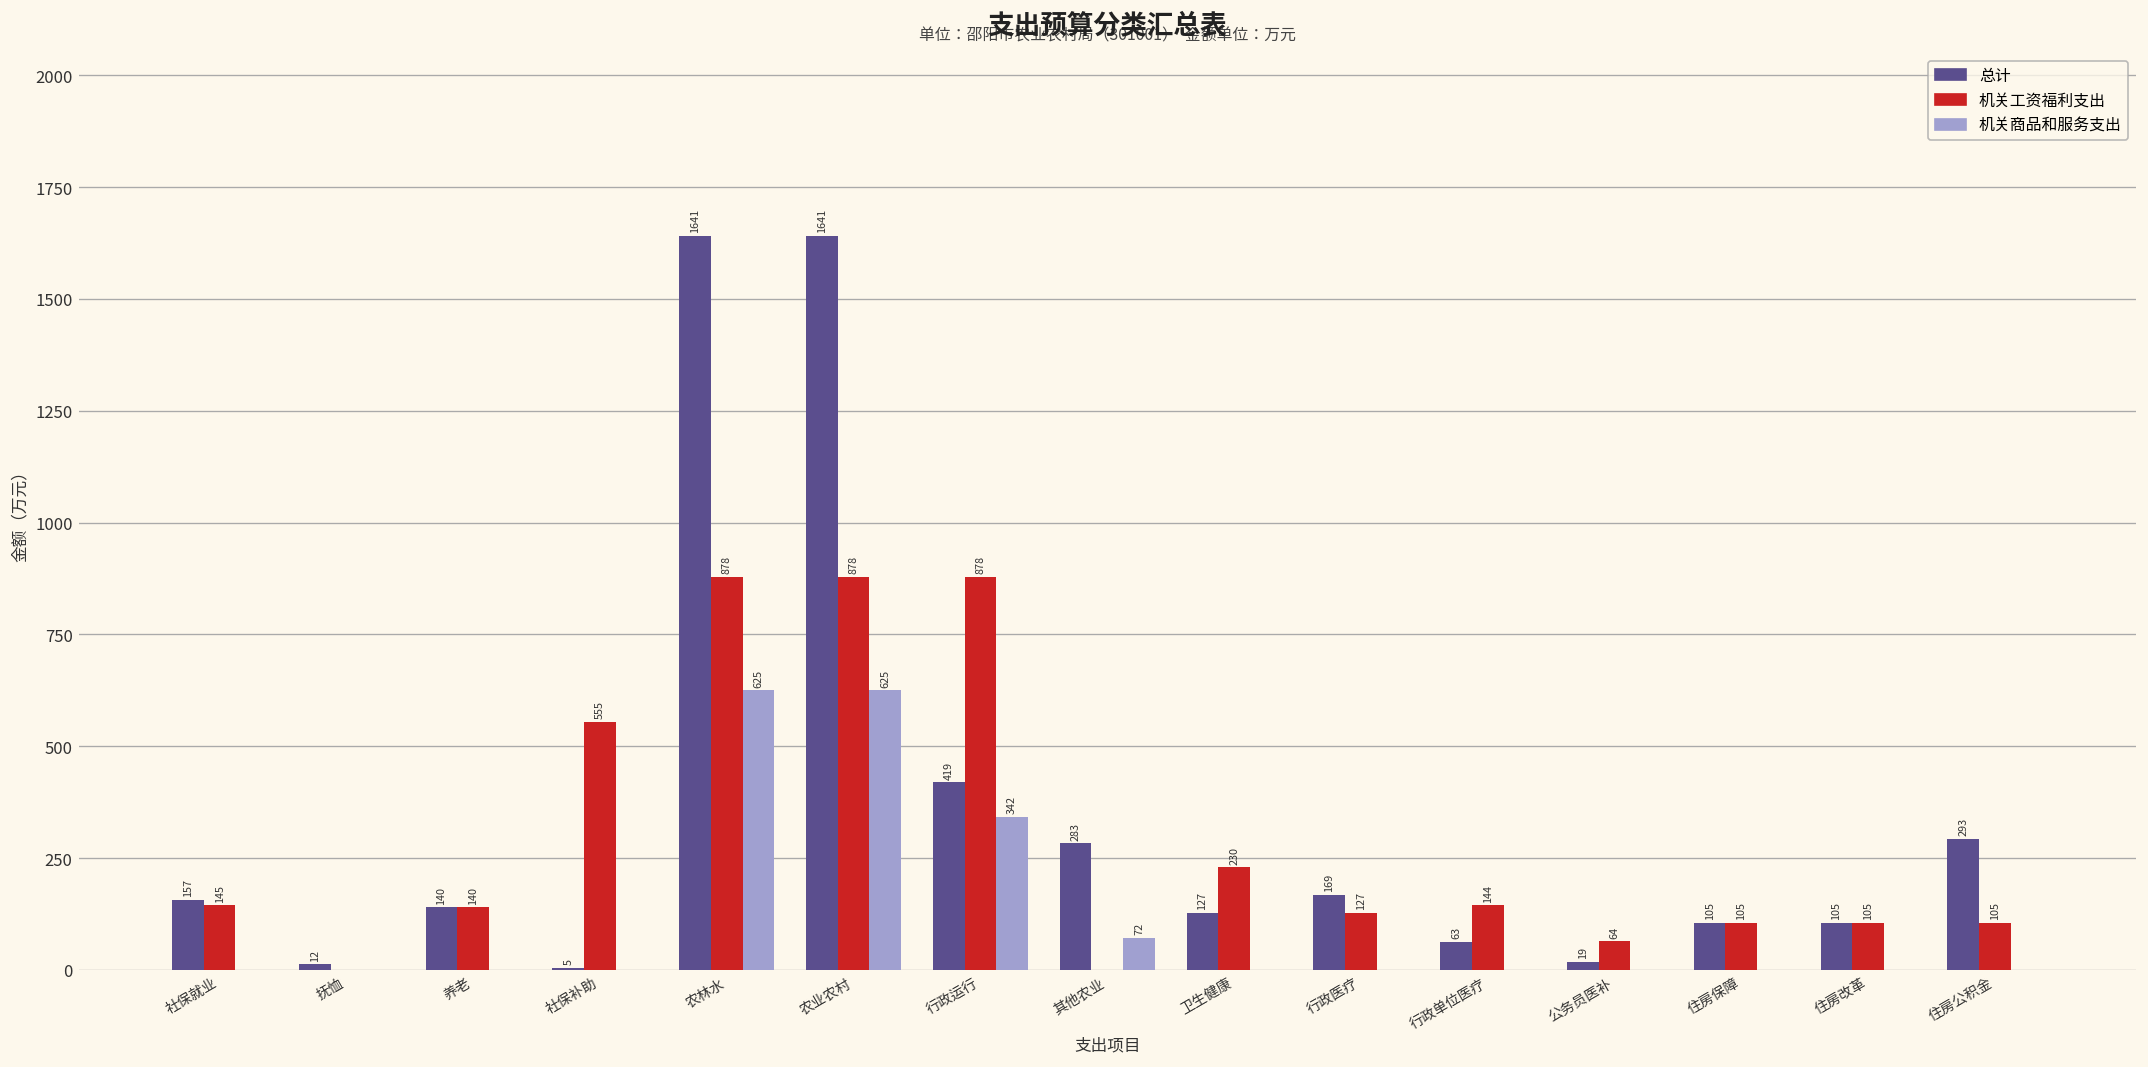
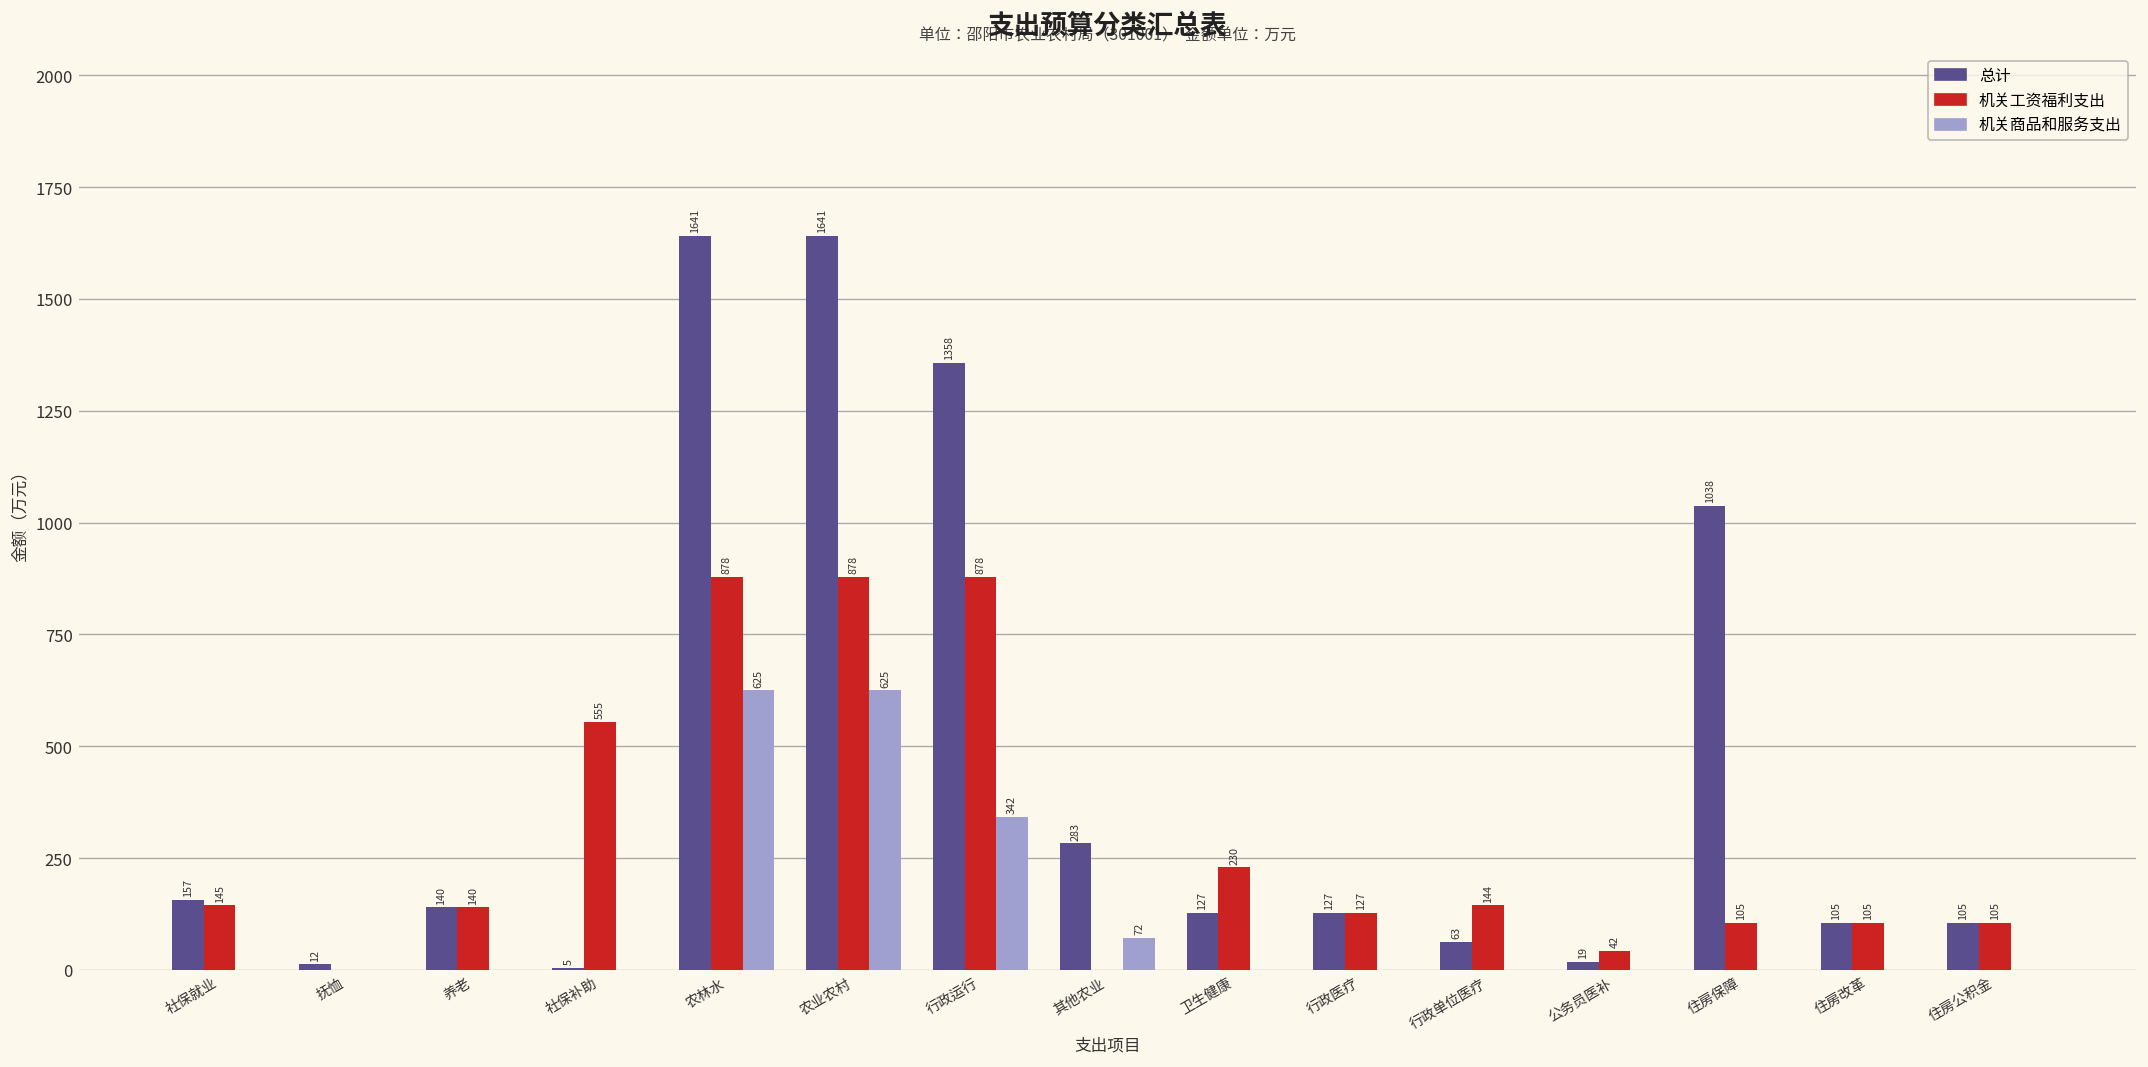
总计, 行政运行: 419 -> 1358
总计, 行政医疗: 169 -> 127
机关工资福利支出, 公务员医补: 64 -> 42
总计, 住房保障: 105 -> 1038
总计, 住房公积金: 293 -> 105
